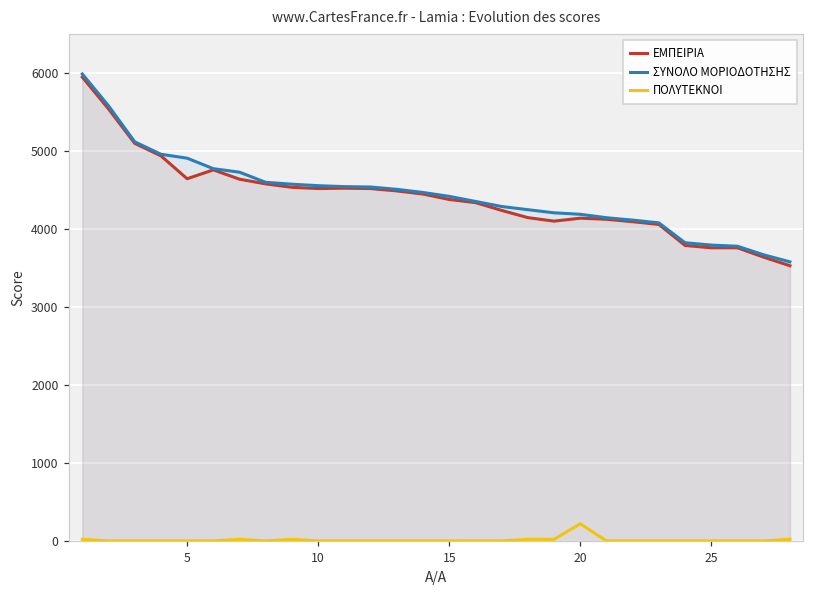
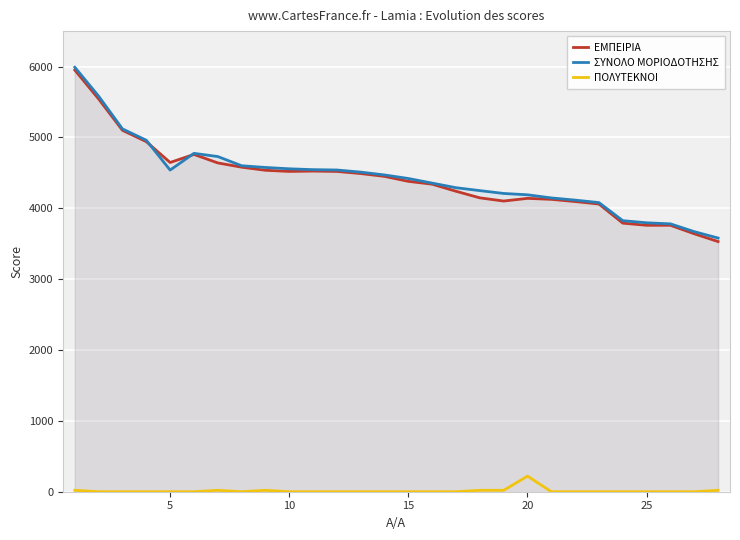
ΣΥΝΟΛΟ ΜΟΡΙΟΔΟΤΗΣΗΣ, 5: 4900 -> 4500
